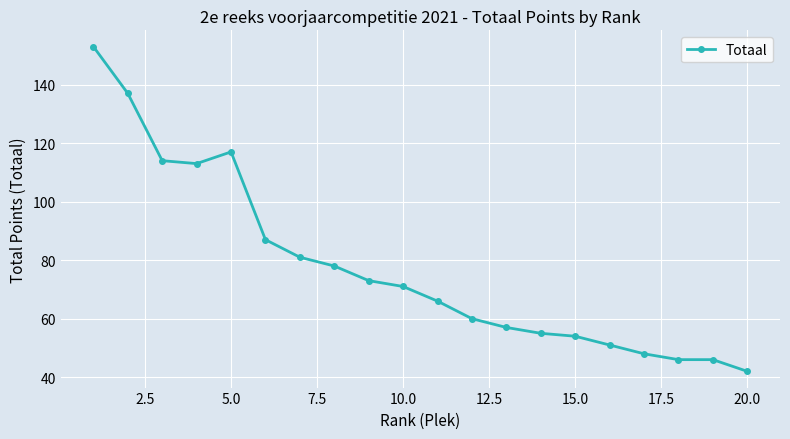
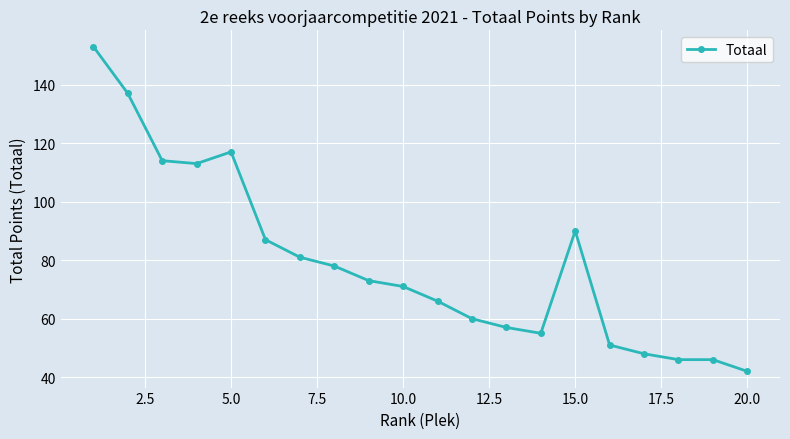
15.0: 54 -> 90
